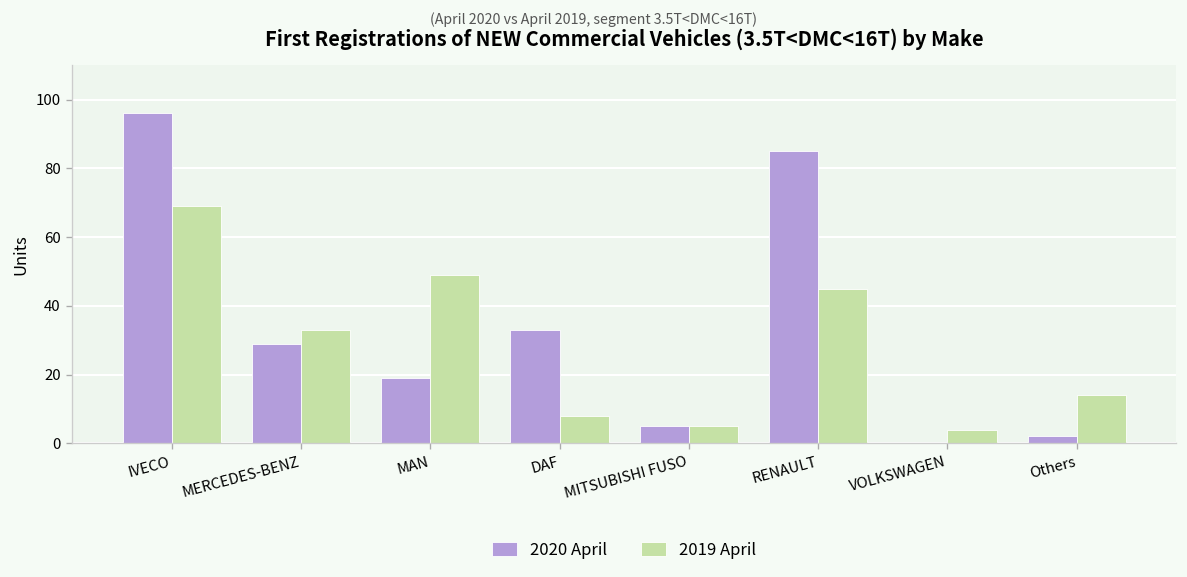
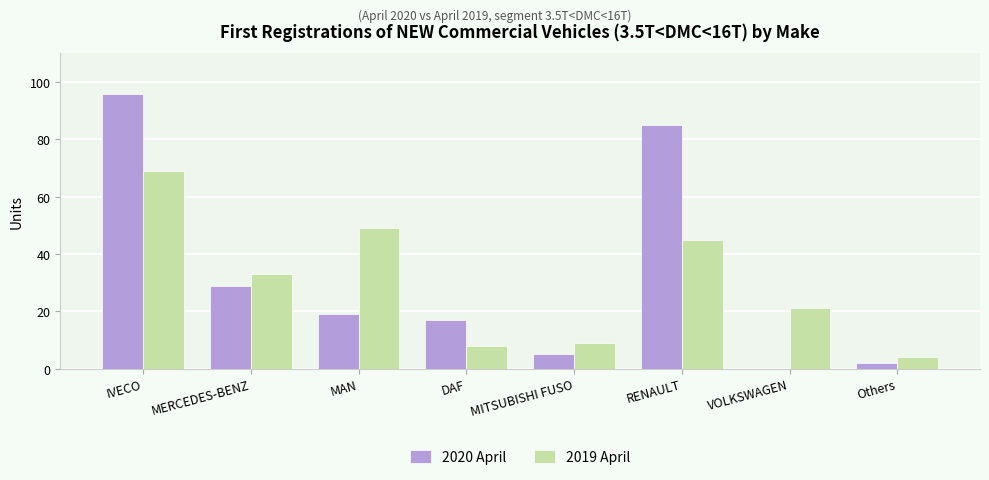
2020 April, DAF: 33 -> 17
2019 April, MITSUBISHI FUSO: 5 -> 9
2019 April, VOLKSWAGEN: 4 -> 21
2019 April, Others: 14 -> 4
